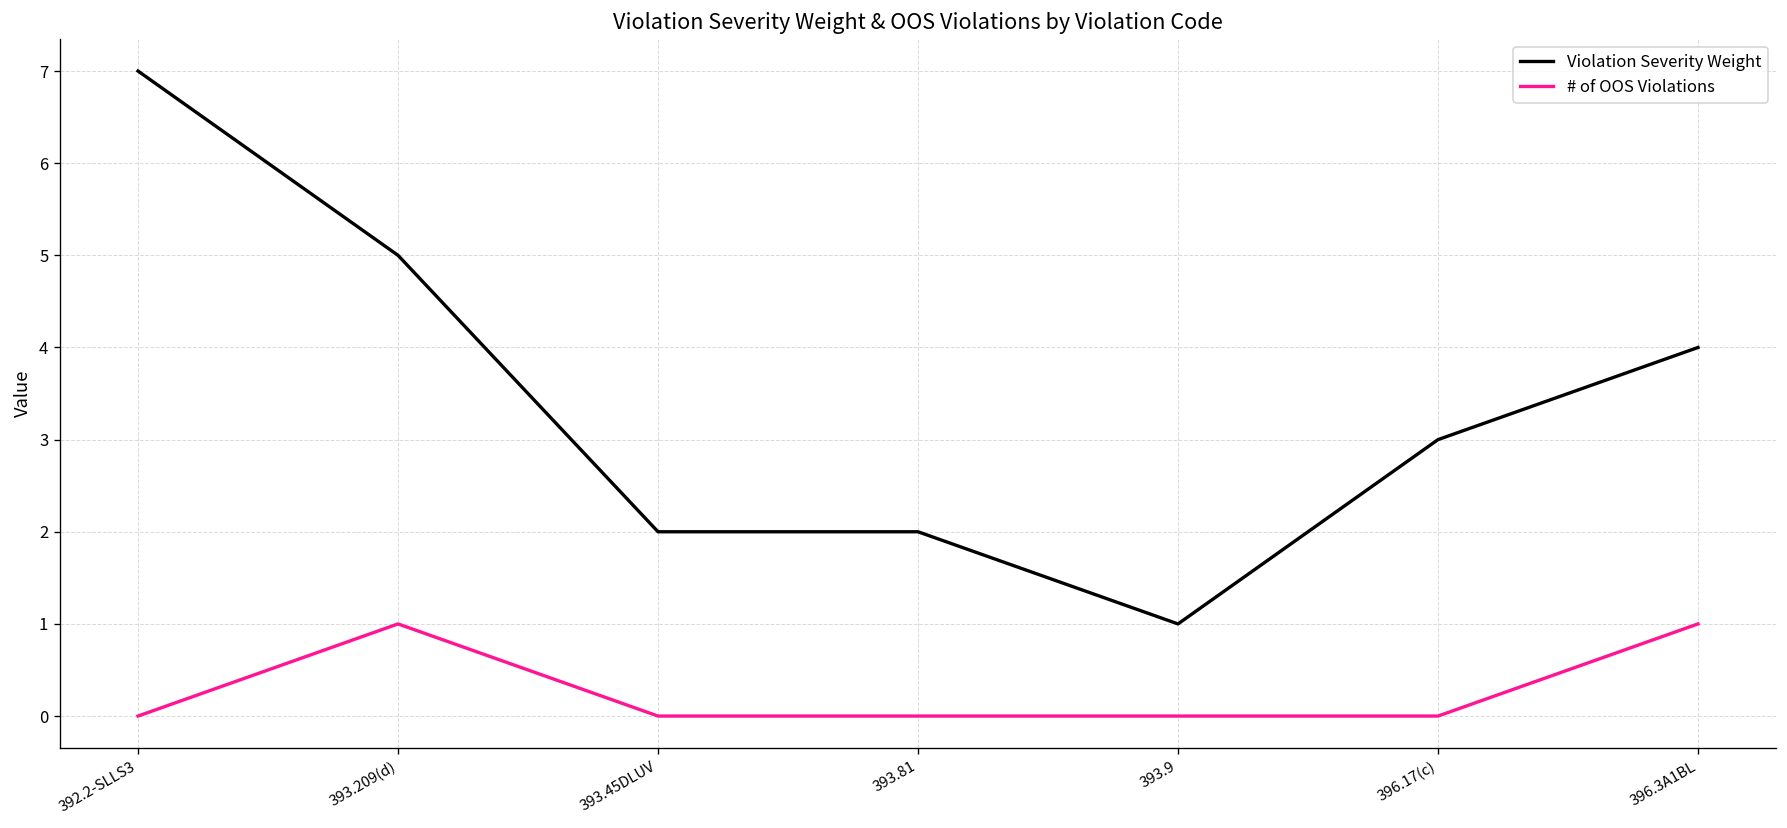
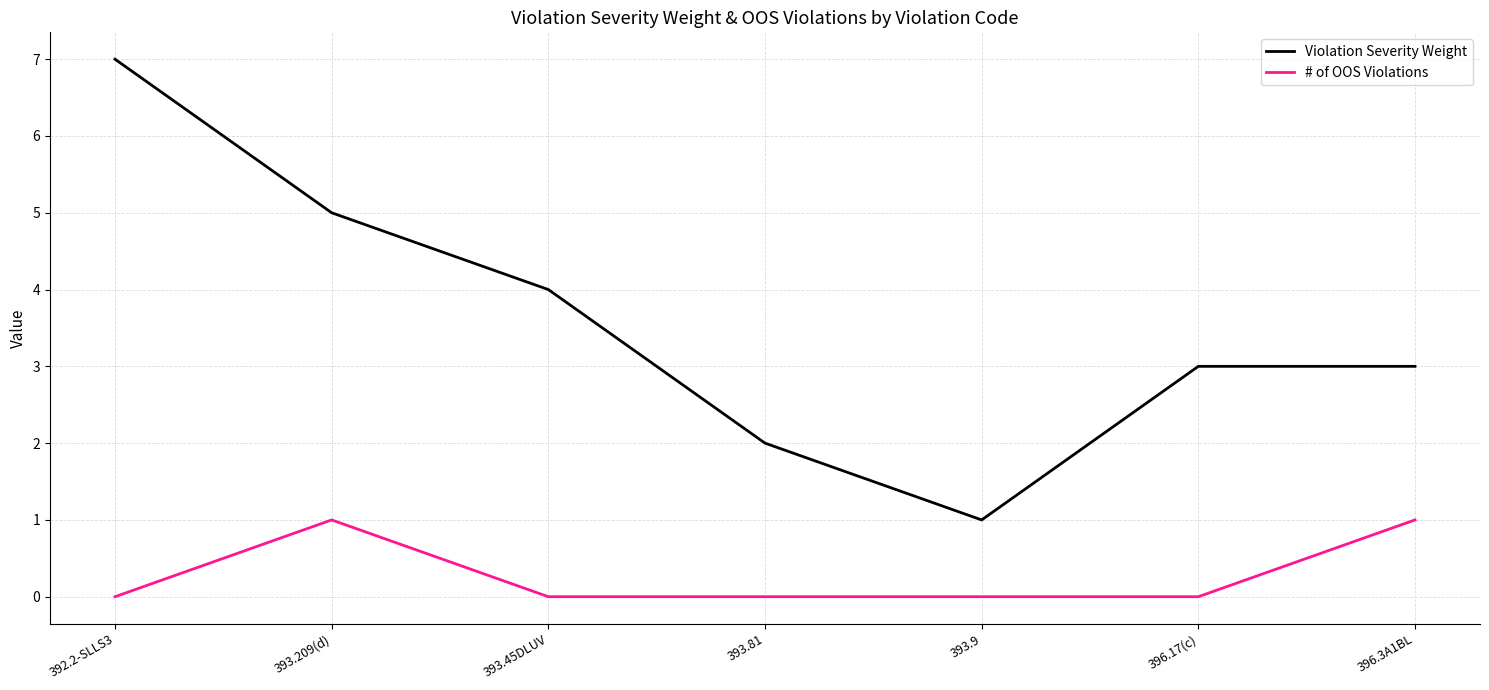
Violation Severity Weight, 393.45DLUV: 2 -> 4
Violation Severity Weight, 396.3A1BL: 4 -> 3
